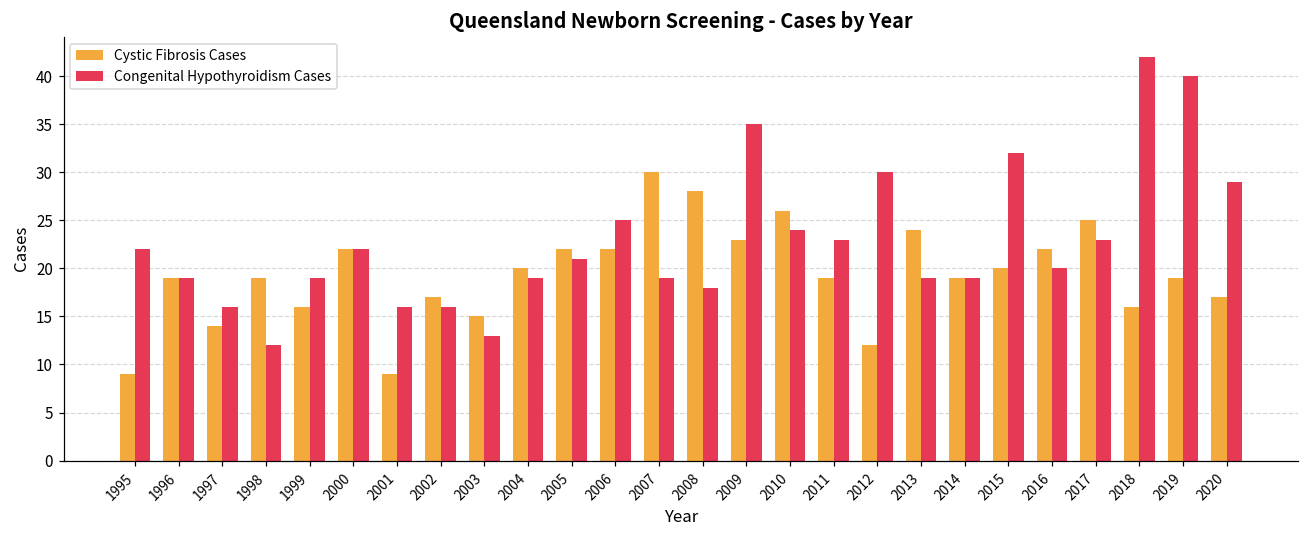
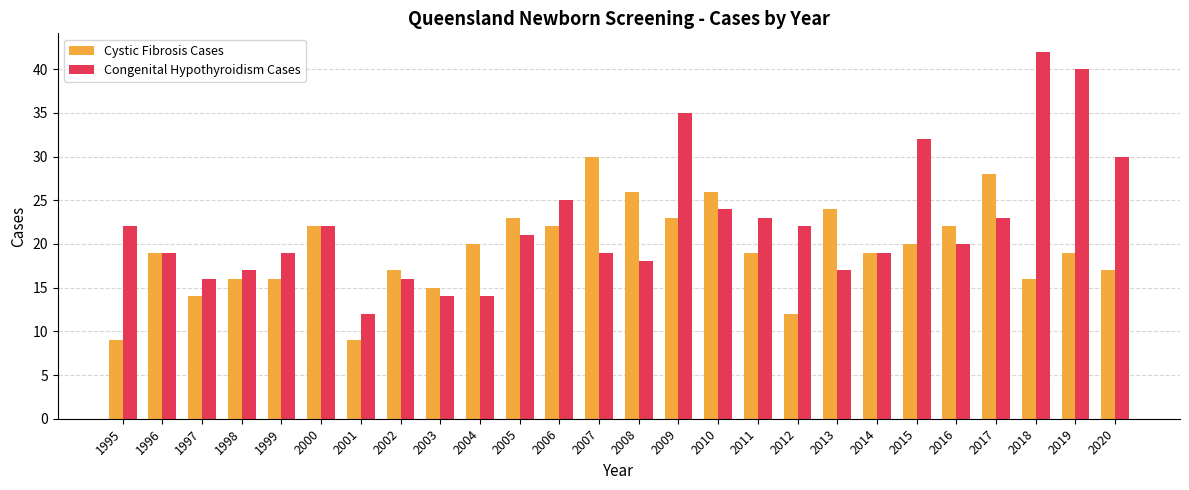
Cystic Fibrosis Cases, 1998: 19 -> 16
Congenital Hypothyroidism Cases, 1998: 12 -> 17
Congenital Hypothyroidism Cases, 2001: 16 -> 12
Congenital Hypothyroidism Cases, 2003: 13 -> 14
Congenital Hypothyroidism Cases, 2004: 19 -> 14
Cystic Fibrosis Cases, 2005: 22 -> 23
Cystic Fibrosis Cases, 2008: 28 -> 26
Congenital Hypothyroidism Cases, 2012: 30 -> 22
Congenital Hypothyroidism Cases, 2013: 19 -> 17
Cystic Fibrosis Cases, 2017: 25 -> 28
Congenital Hypothyroidism Cases, 2020: 29 -> 30
